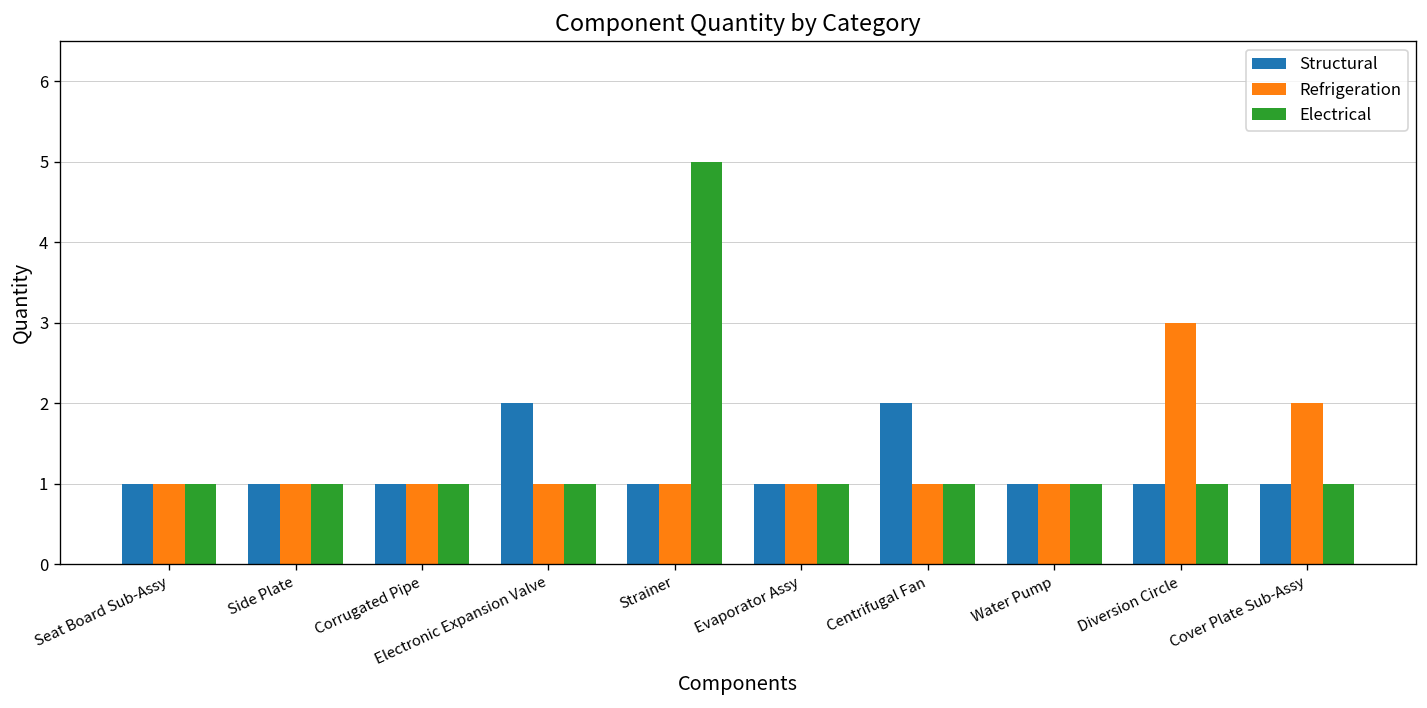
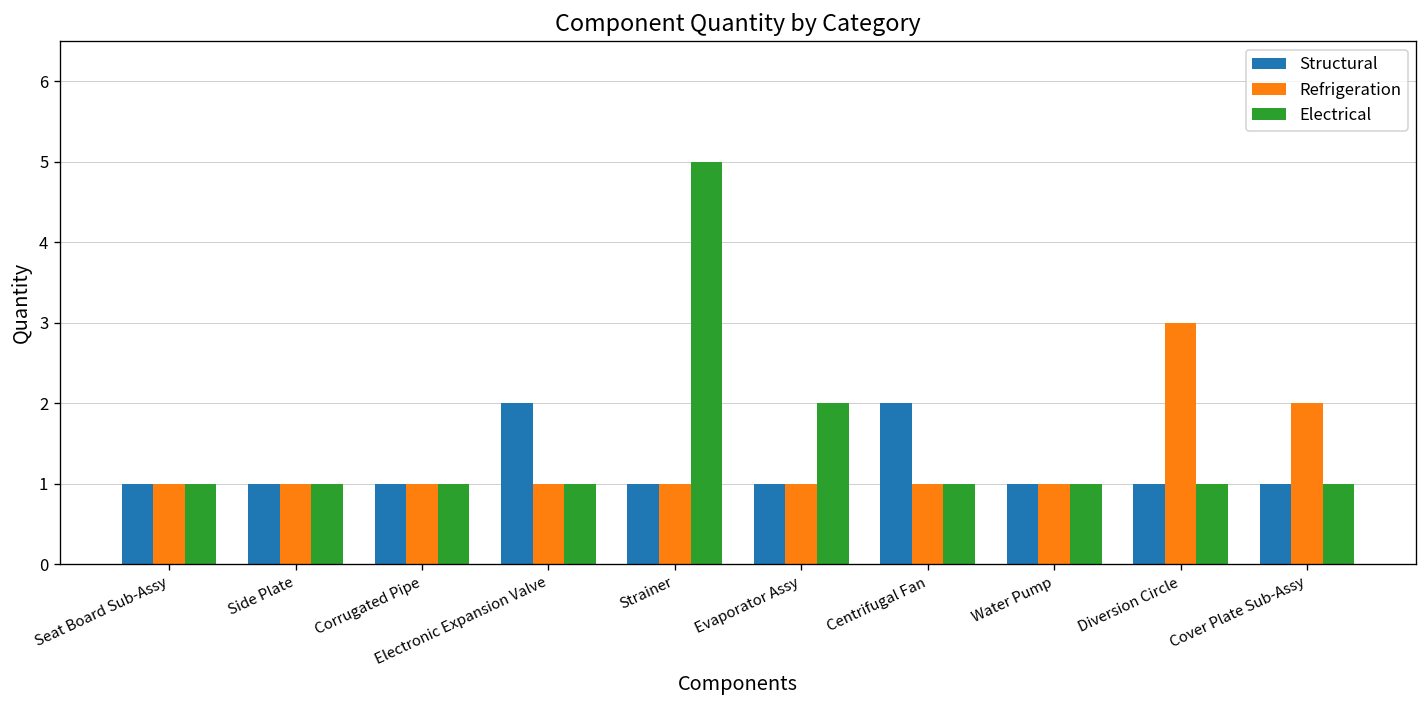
Electrical, Evaporator Assy: 1 -> 2
